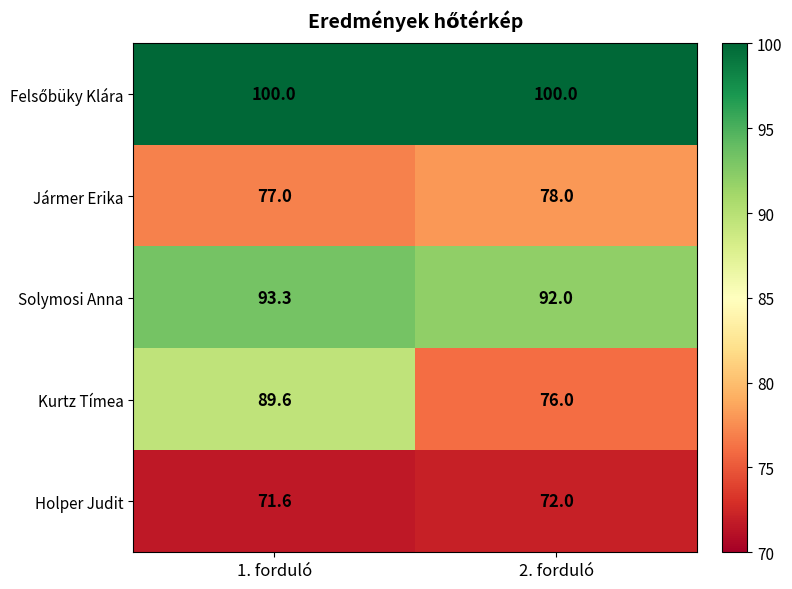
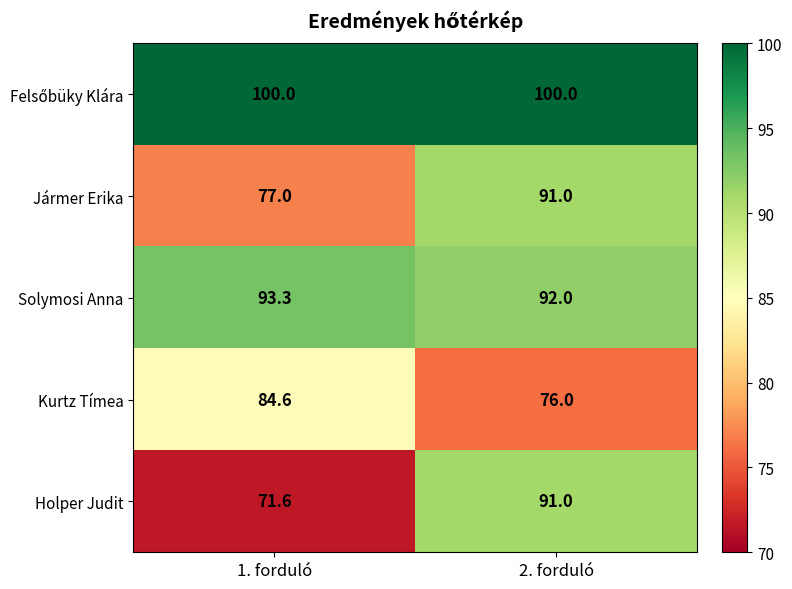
Jármer Erika, 2. forduló: 78.0 -> 91.0
Kurtz Tímea, 1. forduló: 89.6 -> 84.6
Holper Judit, 2. forduló: 72.0 -> 91.0
